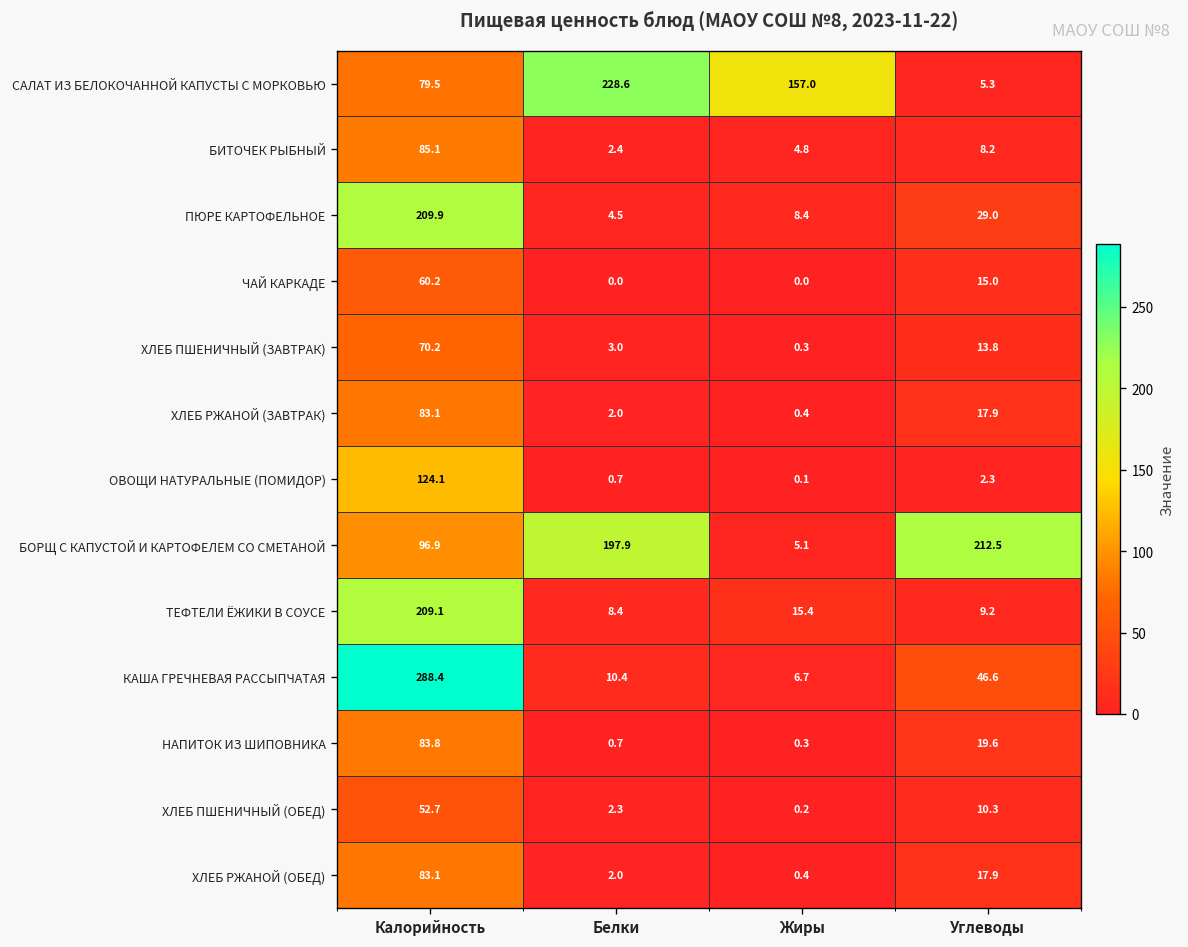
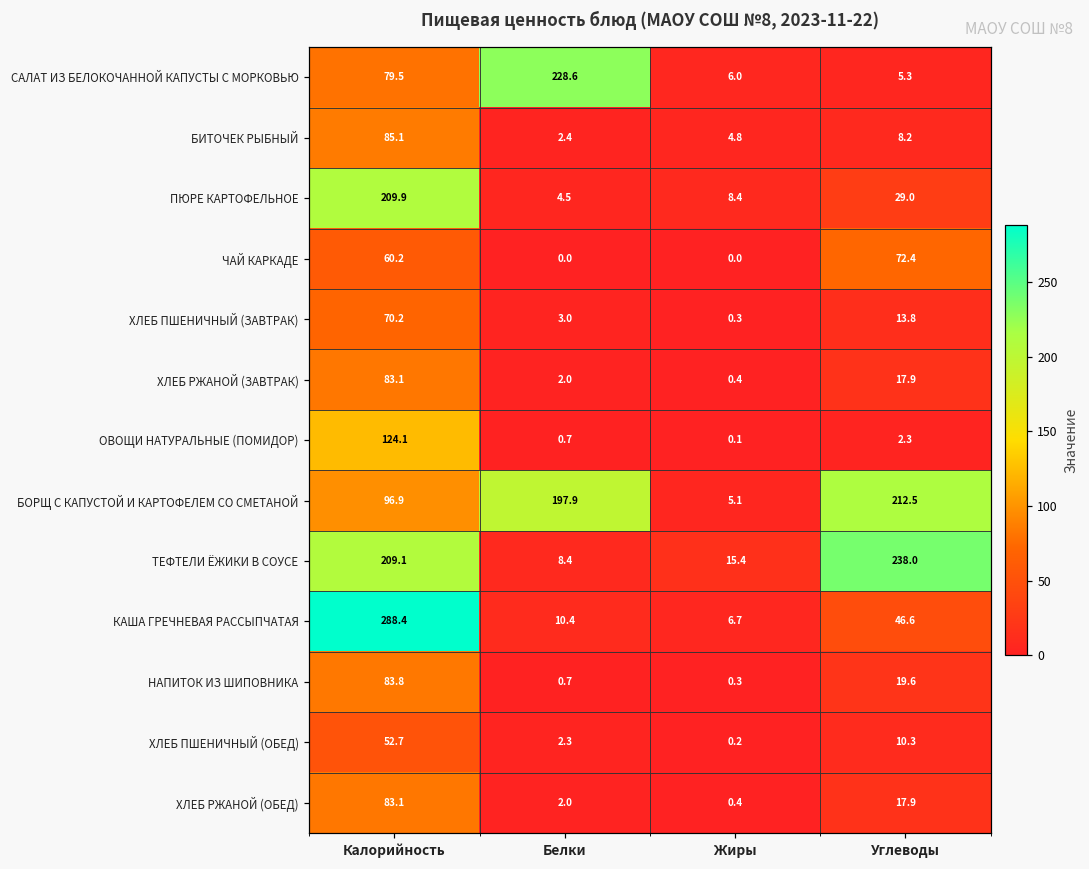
САЛАТ ИЗ БЕЛОКОЧАННОЙ КАПУСТЫ С МОРКОВЬЮ, Жиры: 157.0 -> 6.0
ЧАЙ КАРКАДЕ, Углеводы: 15.0 -> 72.4
ТЕФТЕЛИ ЁЖИКИ В СОУСЕ, Углеводы: 9.2 -> 238.0
